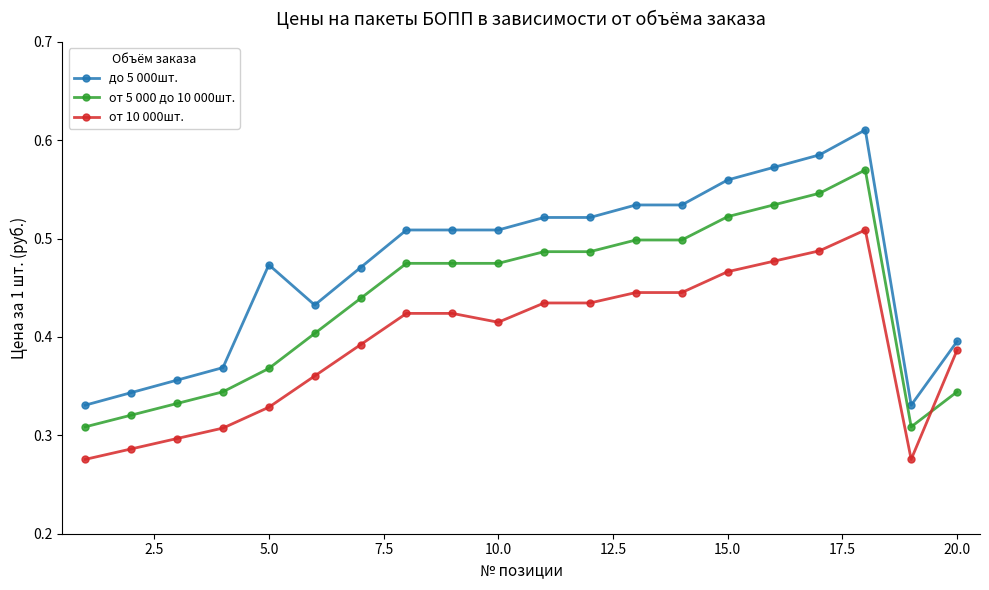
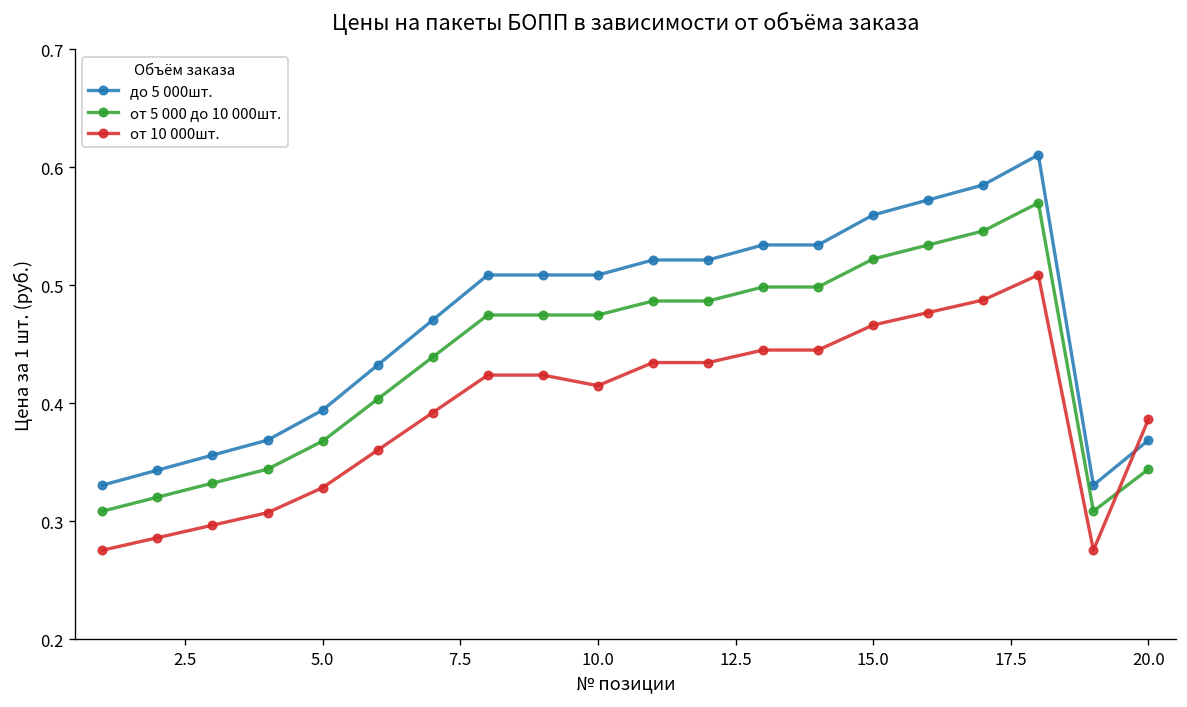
до 5 000шт., 5.0: 0.47 -> 0.39
до 5 000шт., 20.0: 0.40 -> 0.37
